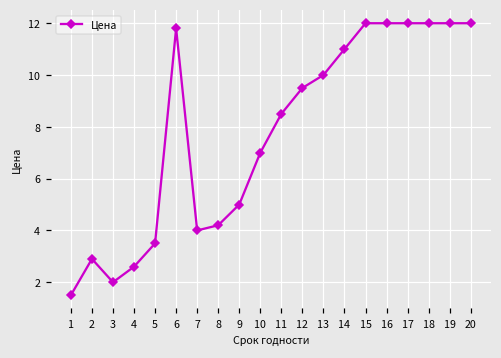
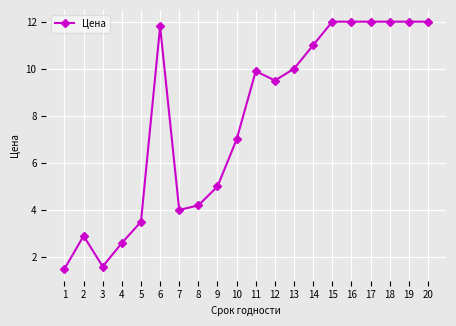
3: 2.0 -> 1.6
11: 8.5 -> 9.9
